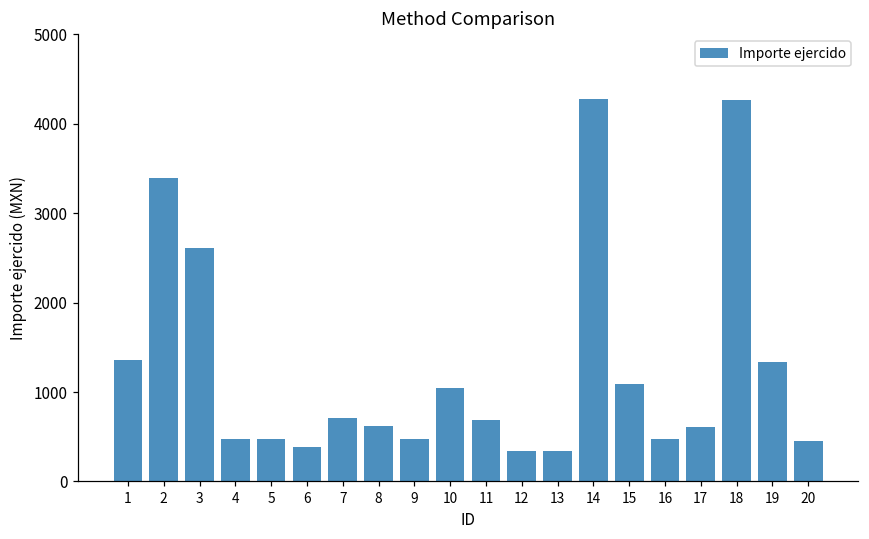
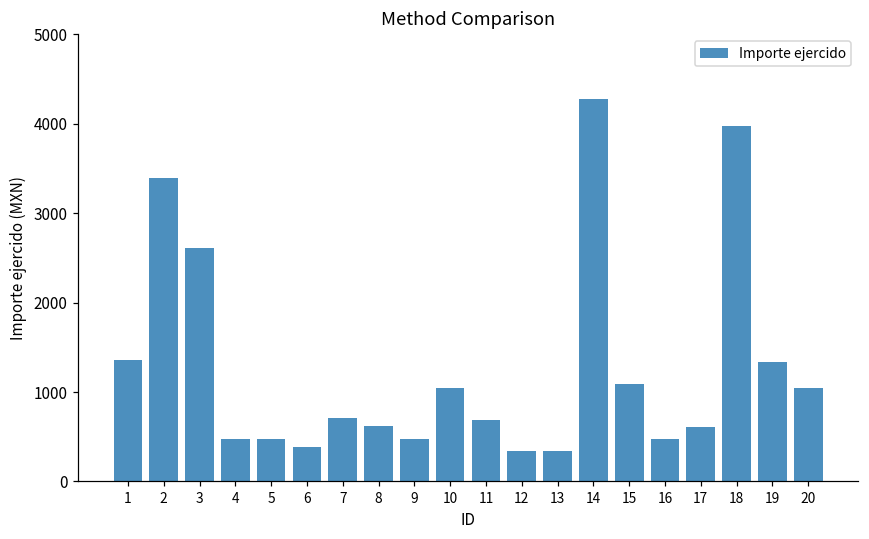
18: 4300 -> 4000
20: 400 -> 1100
